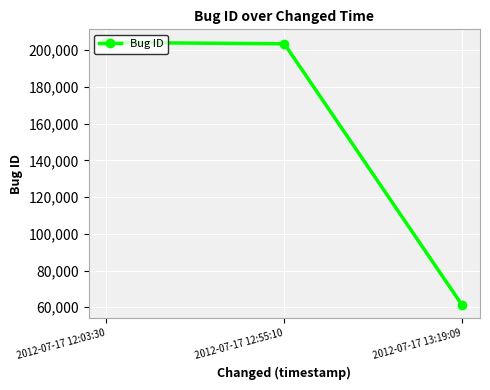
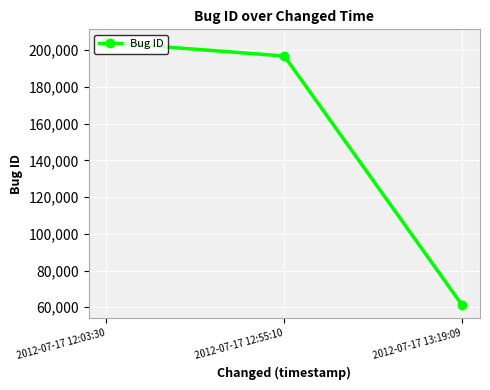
2012-07-17 12:55:10: 204,000 -> 197,000
